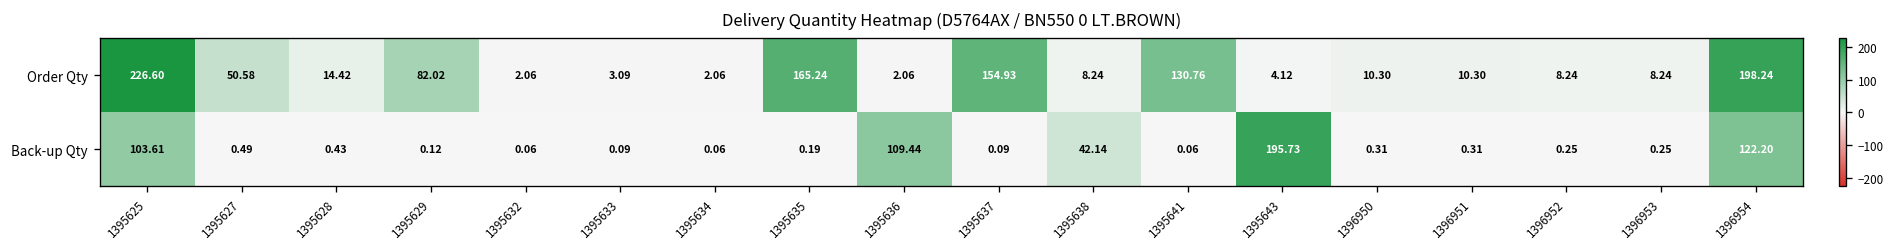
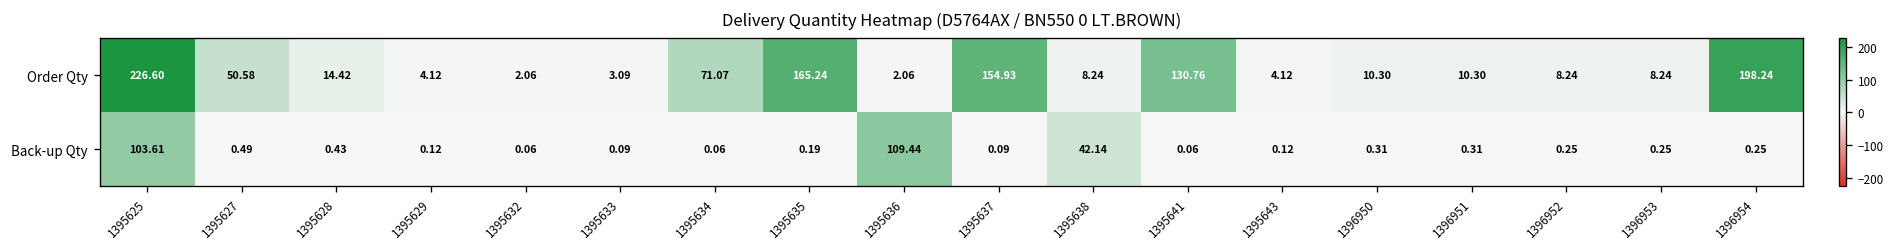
Order Qty, 1395629: 82.02 -> 4.12
Order Qty, 1395634: 2.06 -> 71.07
Back-up Qty, 1395643: 195.73 -> 0.12
Back-up Qty, 1396954: 122.20 -> 0.25
